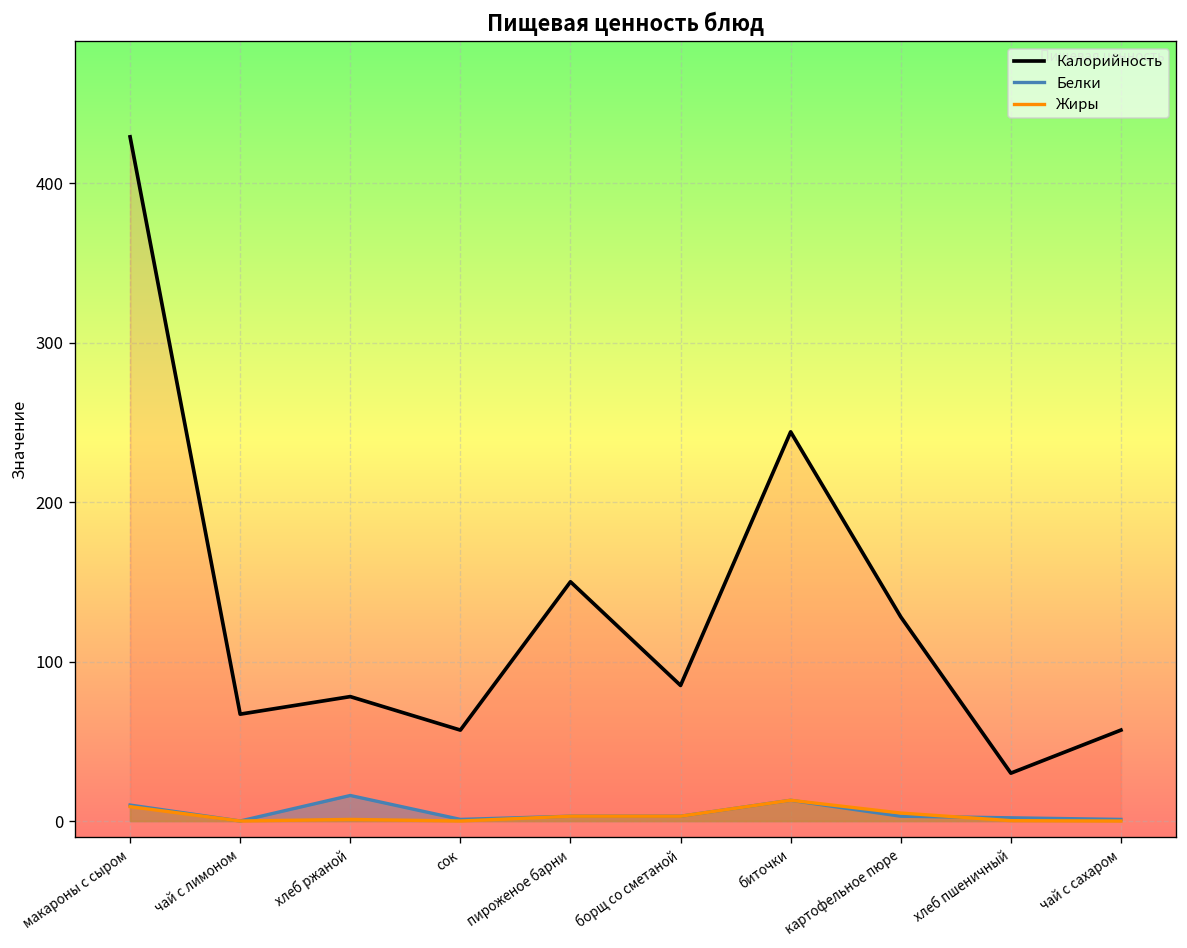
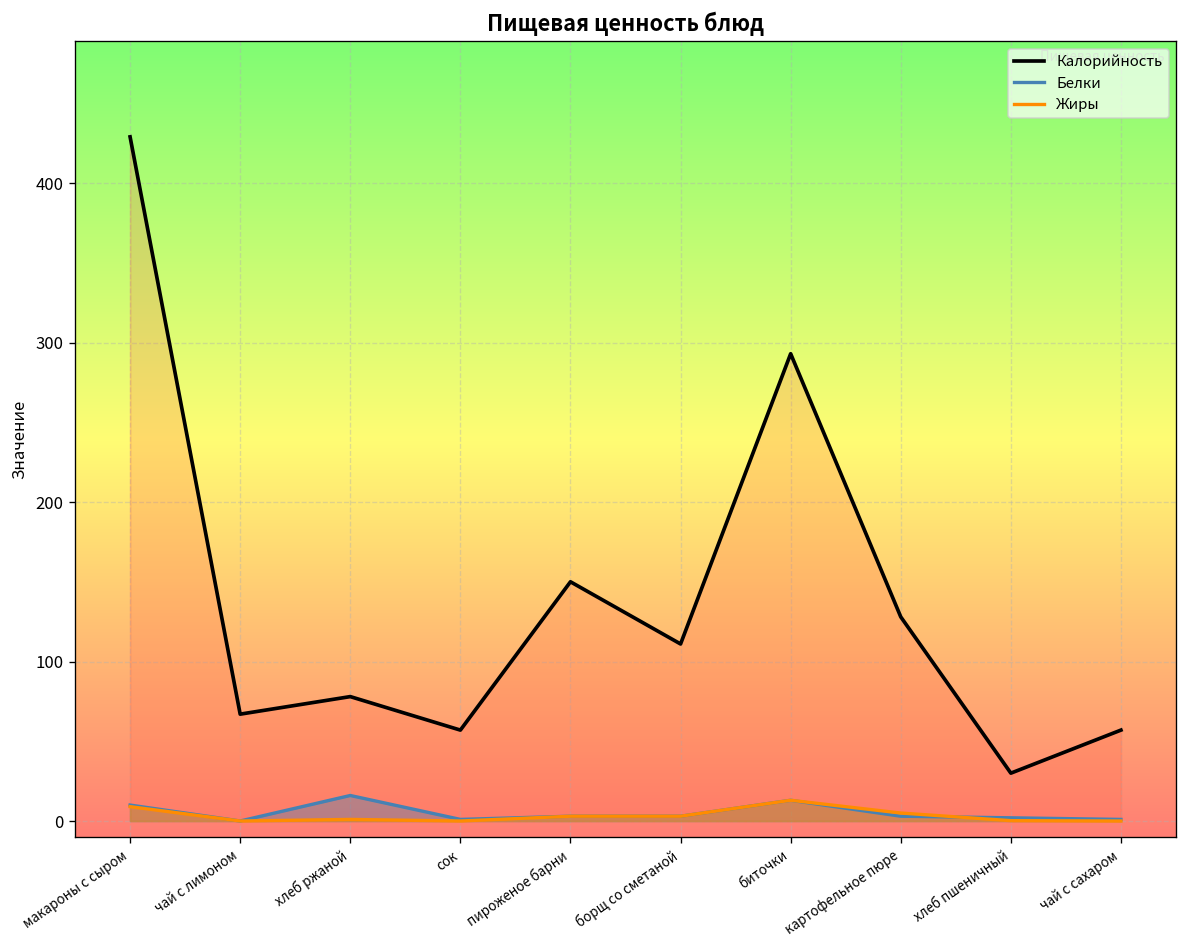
Калорийность, борщ со сметаной: 85 -> 111
Калорийность, биточки: 244 -> 293
